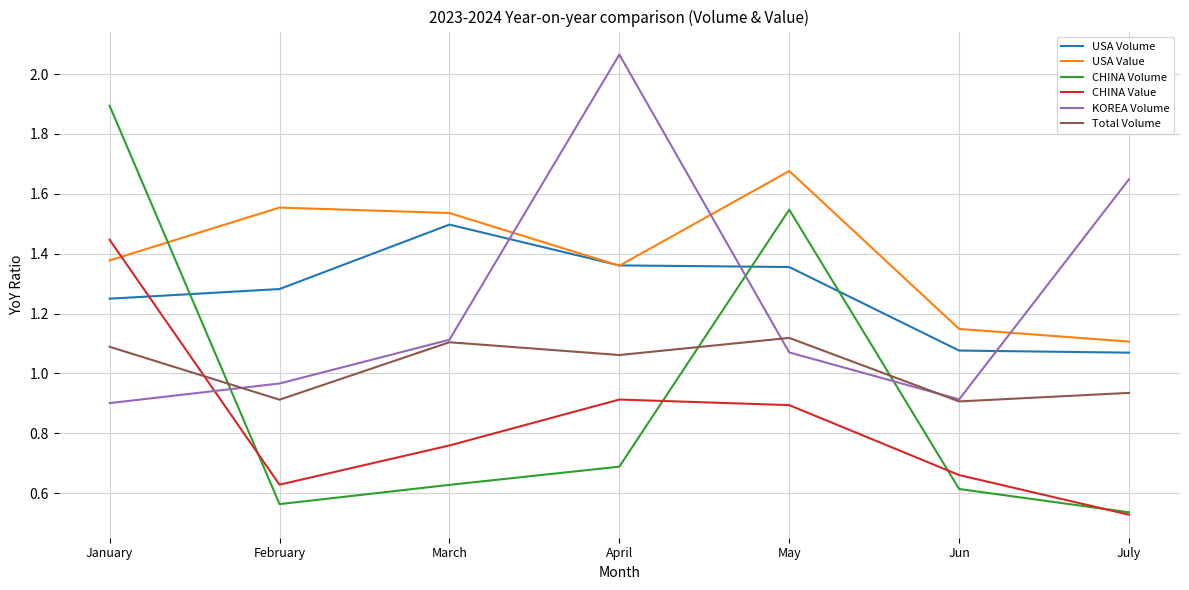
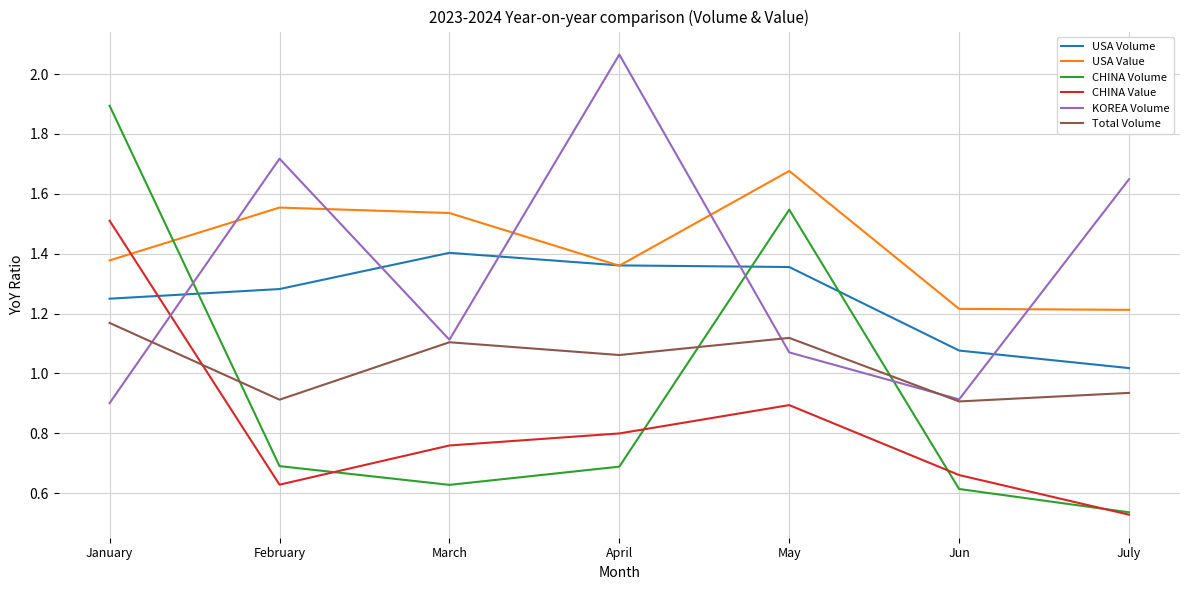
CHINA Value, January: 1.45 -> 1.51
Total Volume, January: 1.09 -> 1.17
CHINA Volume, February: 0.56 -> 0.69
KOREA Volume, February: 0.97 -> 1.72
USA Volume, March: 1.50 -> 1.40
CHINA Value, April: 0.91 -> 0.80
USA Value, Jun: 1.15 -> 1.22
USA Volume, July: 1.07 -> 1.02
USA Value, July: 1.11 -> 1.21
